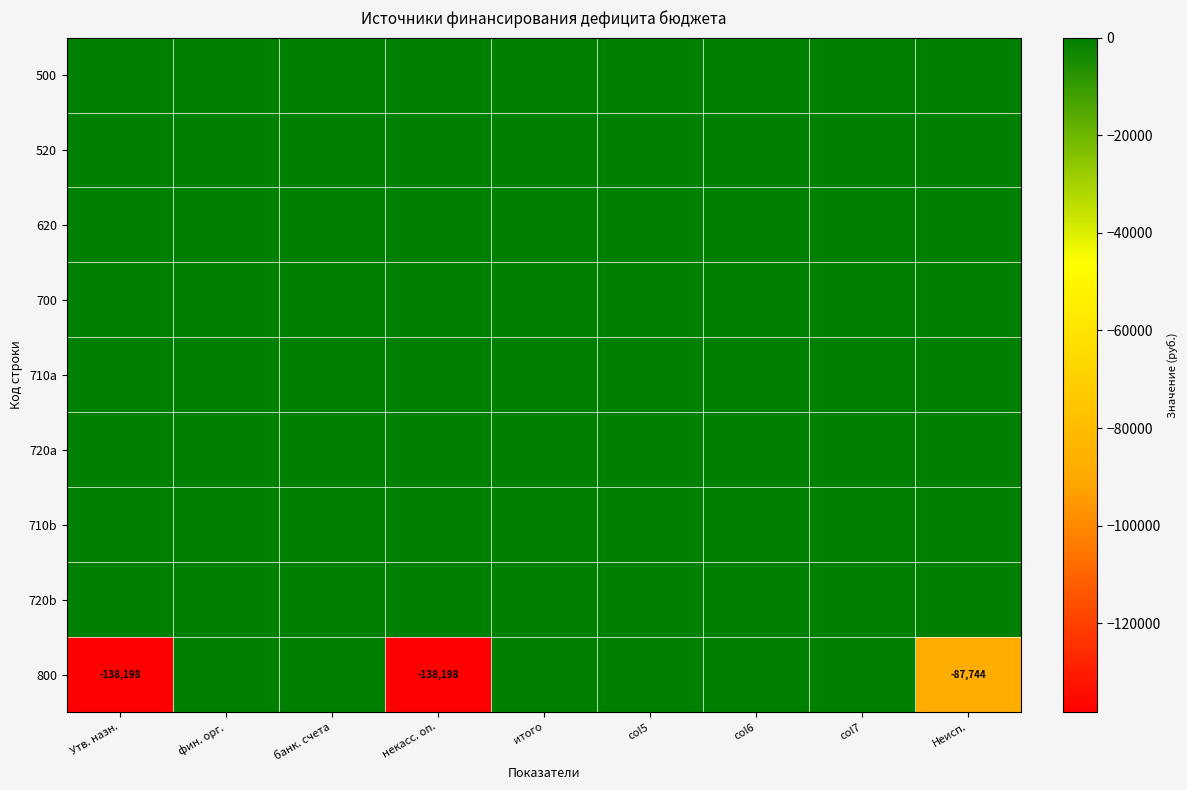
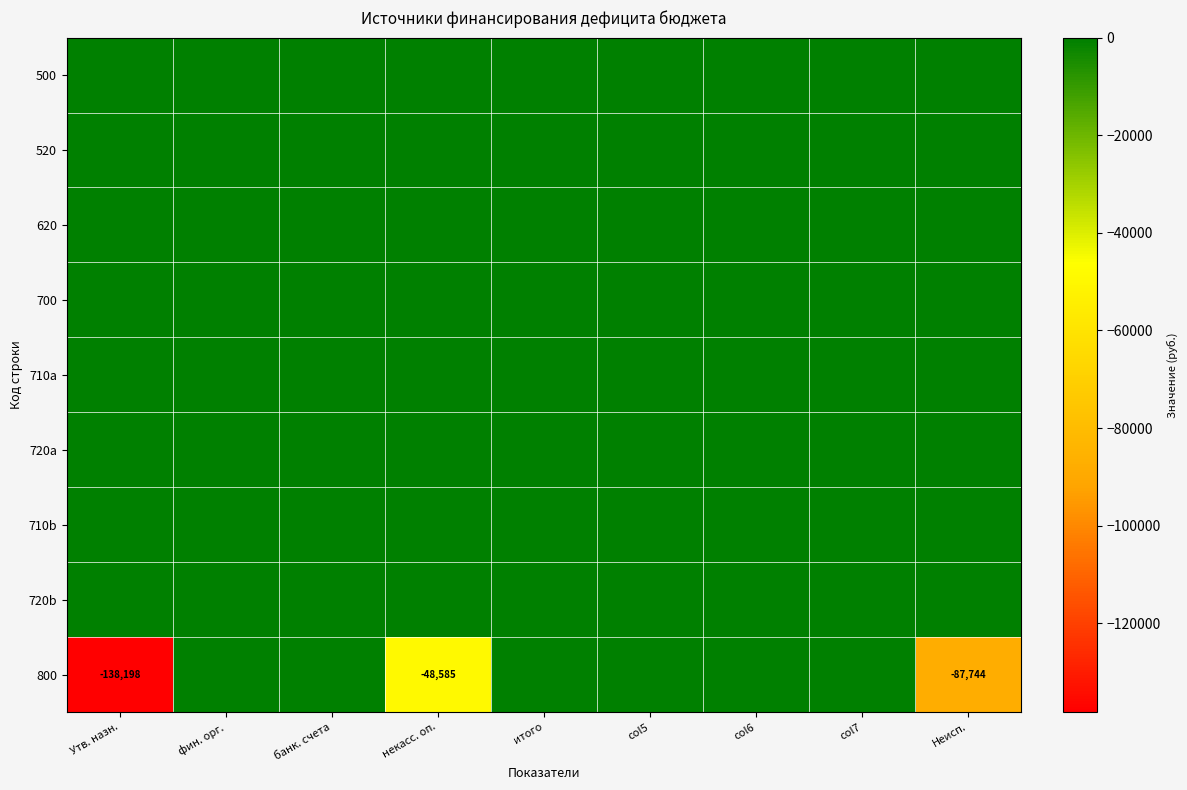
800, некасс. оп.: -138,198 -> -48,585
